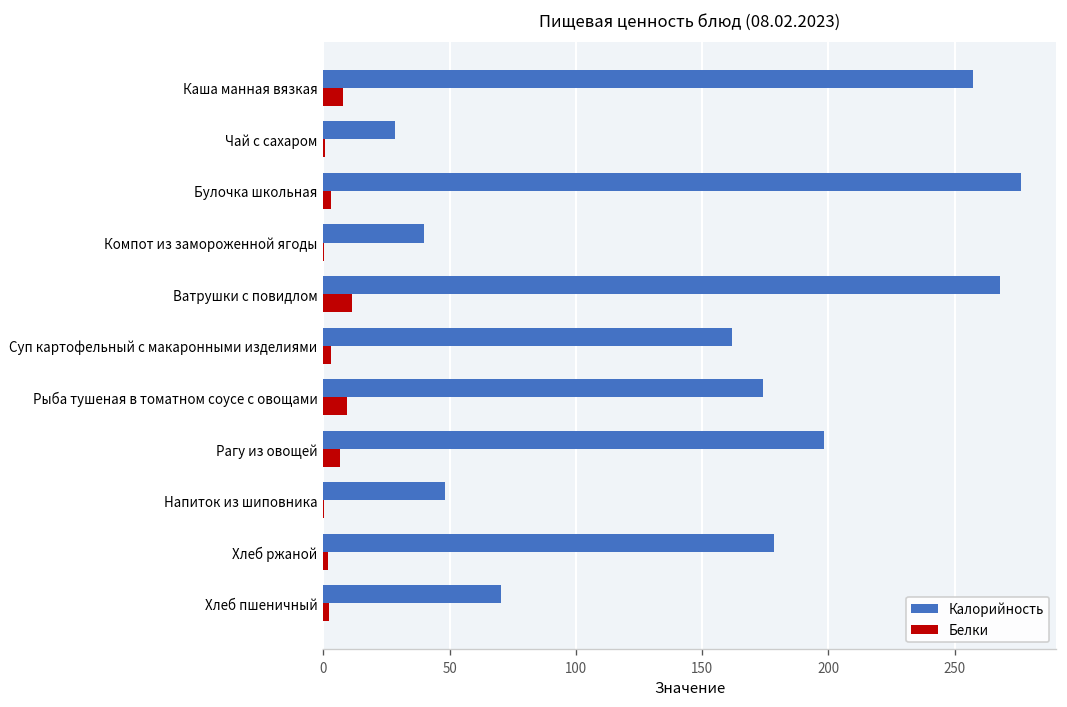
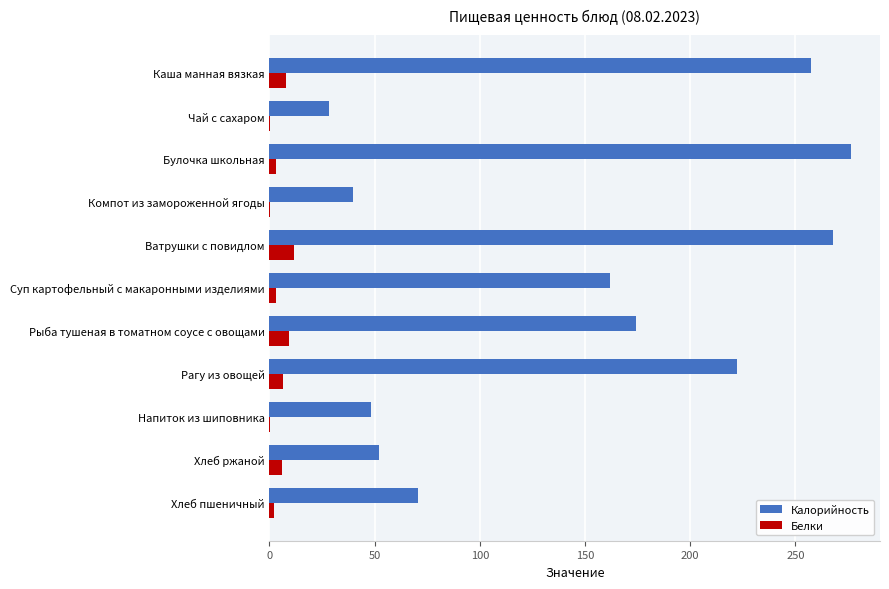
Калорийность, Рагу из овощей: 198 -> 222
Калорийность, Хлеб ржаной: 179 -> 52
Белки, Хлеб ржаной: 2 -> 6
